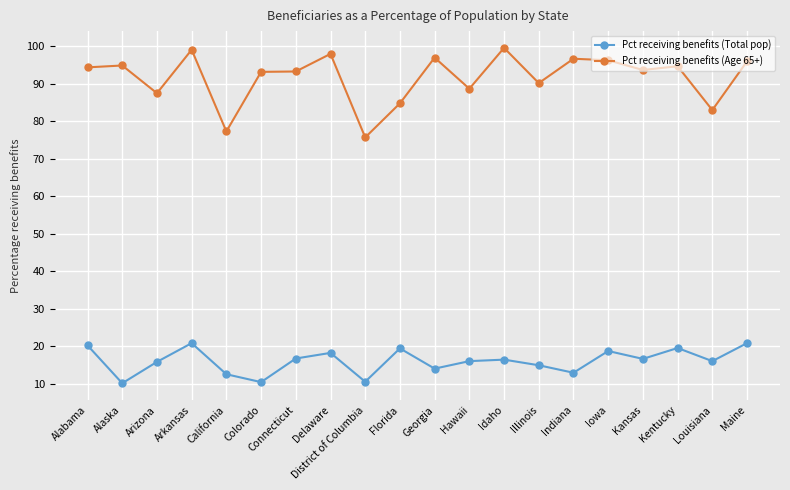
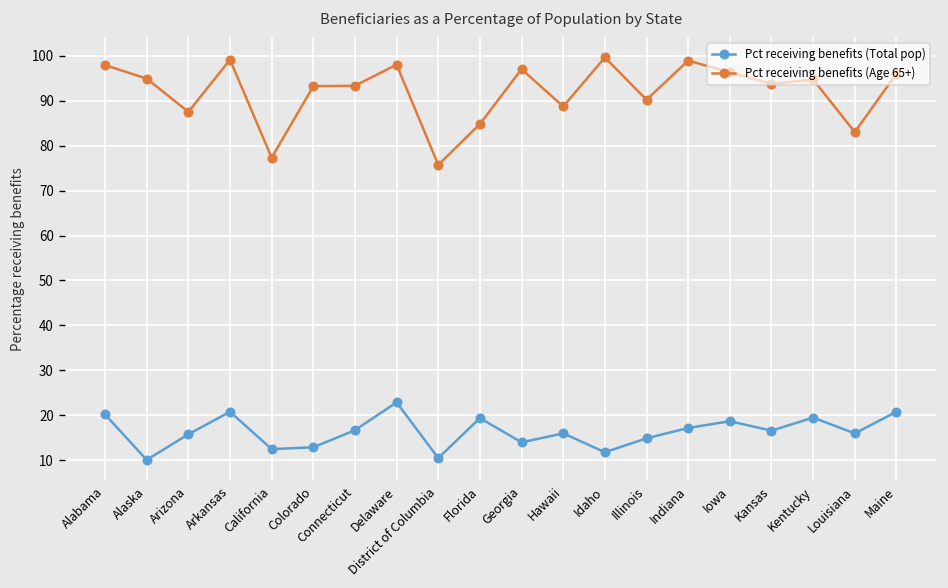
Pct receiving benefits (Age 65+), Alabama: 94 -> 98
Pct receiving benefits (Total pop), Colorado: 10 -> 13
Pct receiving benefits (Total pop), Delaware: 18 -> 23
Pct receiving benefits (Total pop), Idaho: 16 -> 12
Pct receiving benefits (Total pop), Indiana: 13 -> 17
Pct receiving benefits (Age 65+), Indiana: 97 -> 99
